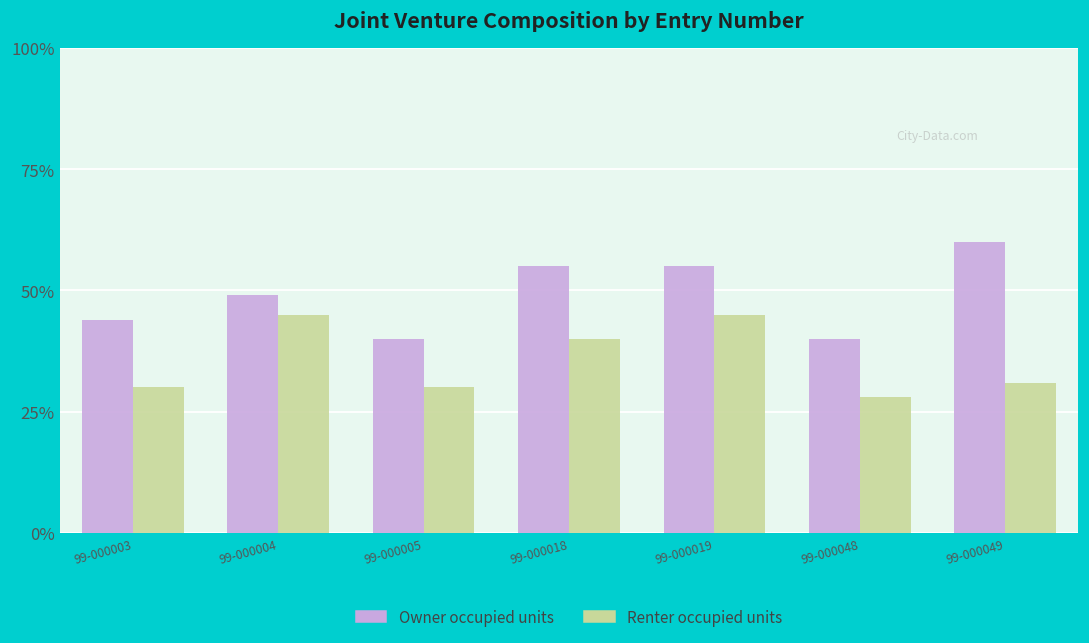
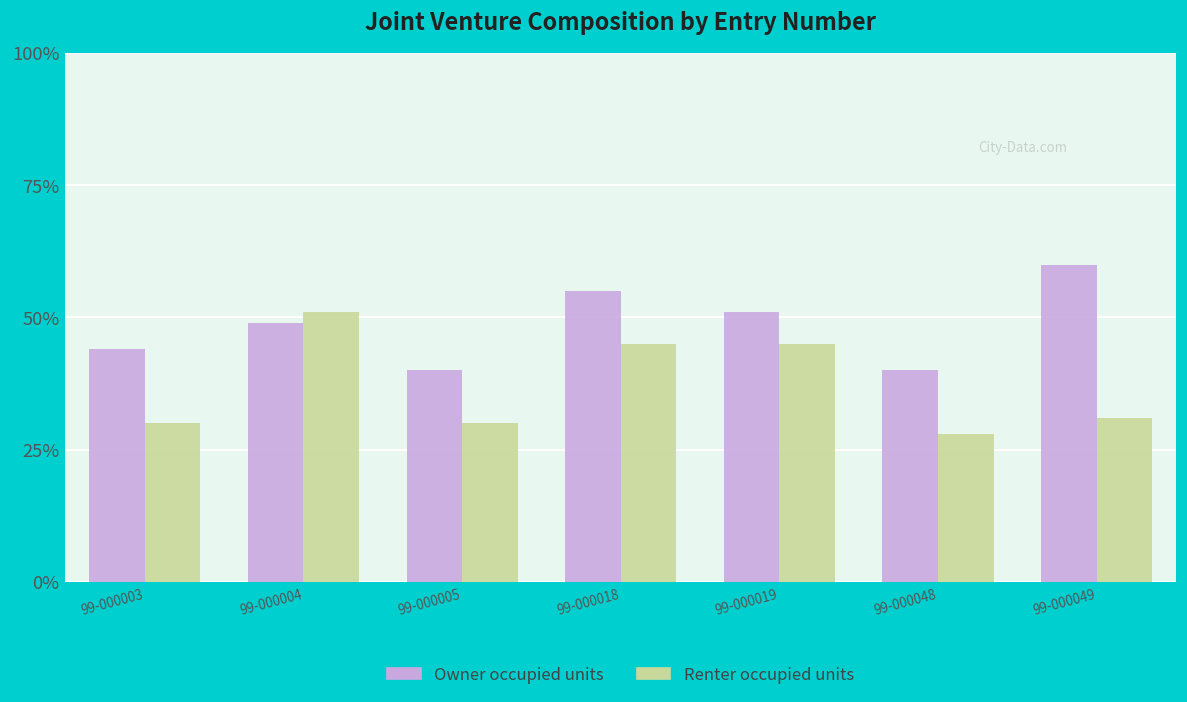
Renter occupied units, 99-000004: 45% -> 51%
Renter occupied units, 99-000018: 40% -> 45%
Owner occupied units, 99-000019: 55% -> 51%
